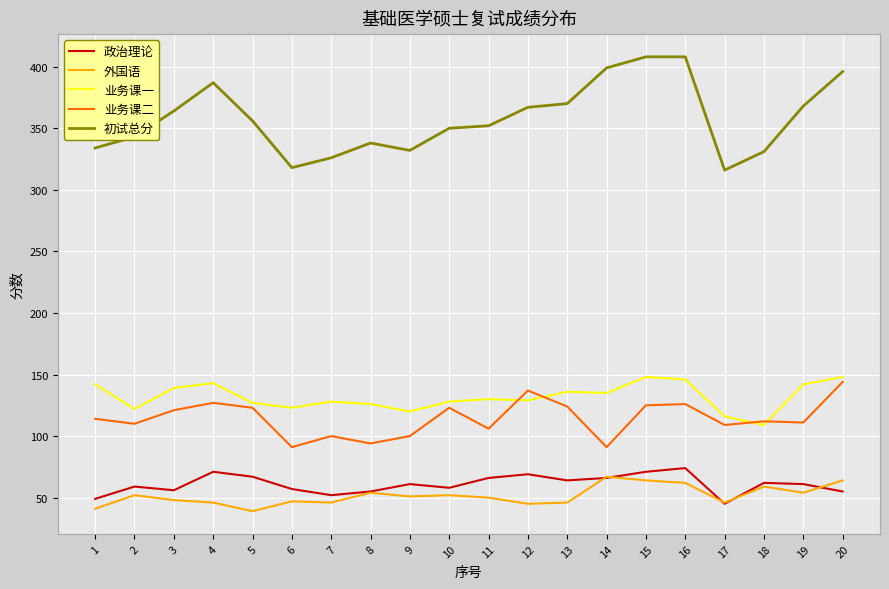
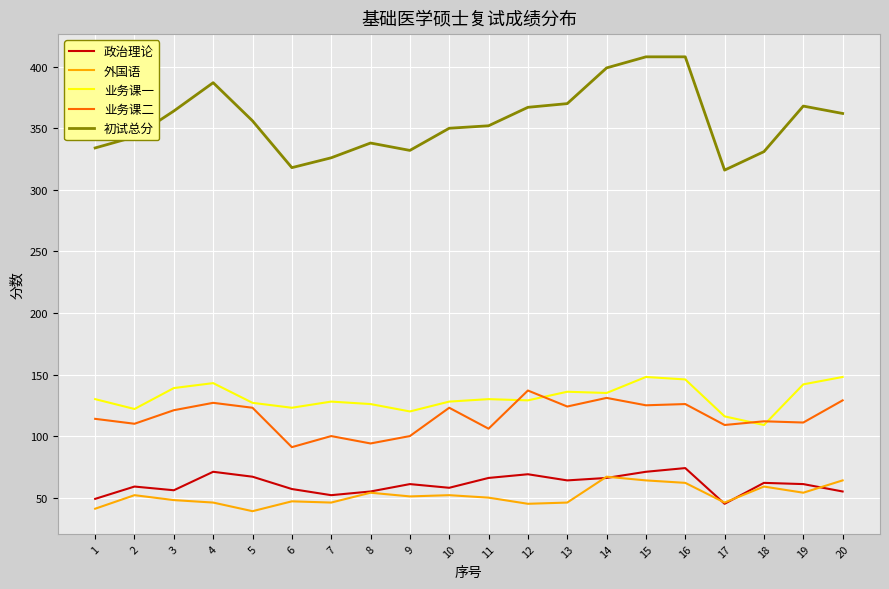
业务课一, 1: 142 -> 130
业务课二, 14: 91 -> 131
业务课二, 20: 144 -> 129
初试总分, 20: 396 -> 362
